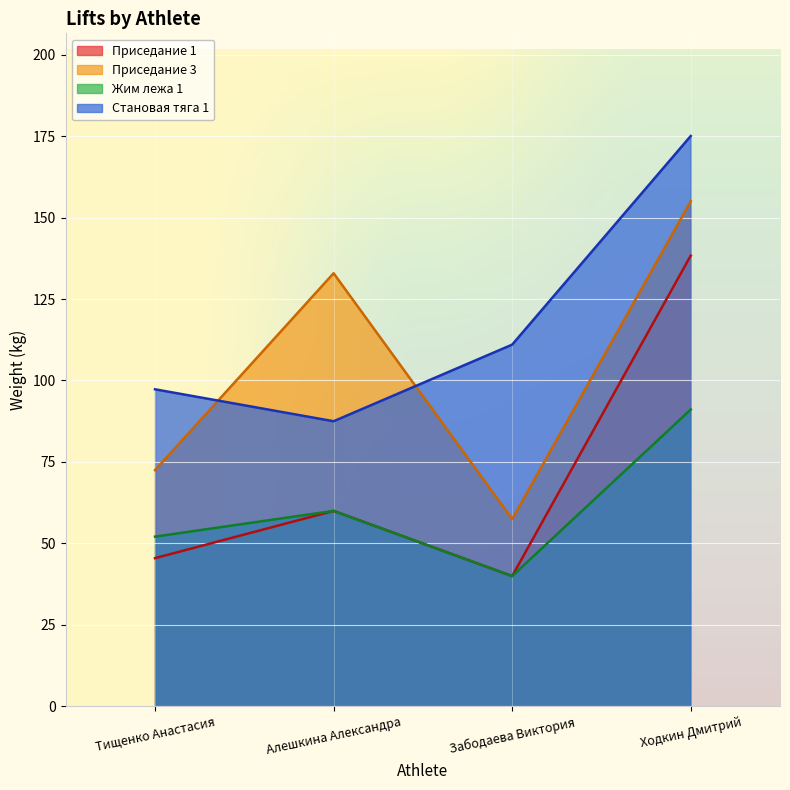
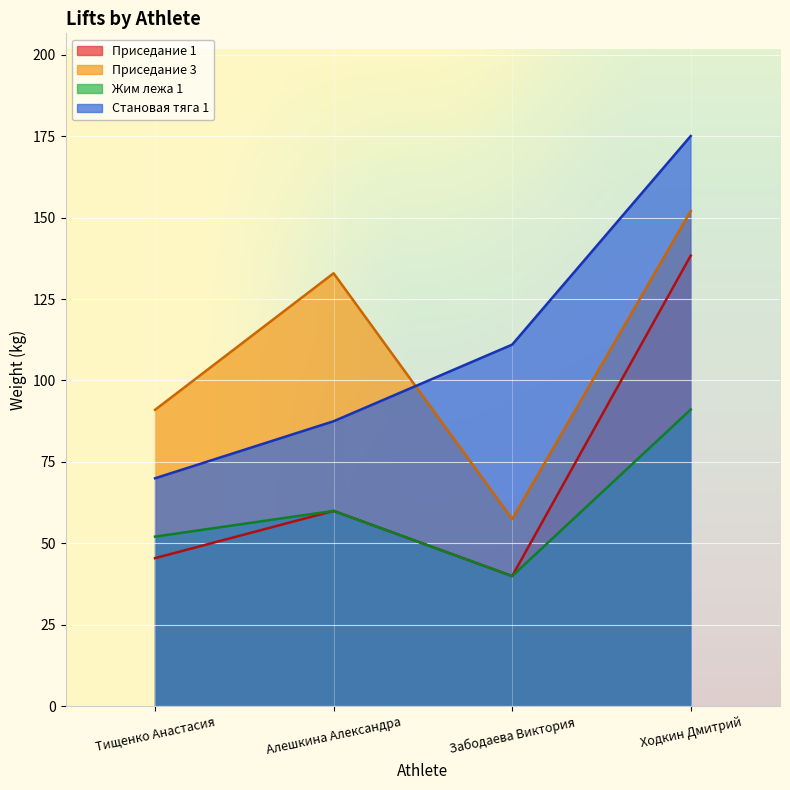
Приседание 3, Тищенко Анастасия: 73 -> 91
Становая тяга 1, Тищенко Анастасия: 97 -> 70
Приседание 3, Ходкин Дмитрий: 155 -> 152
